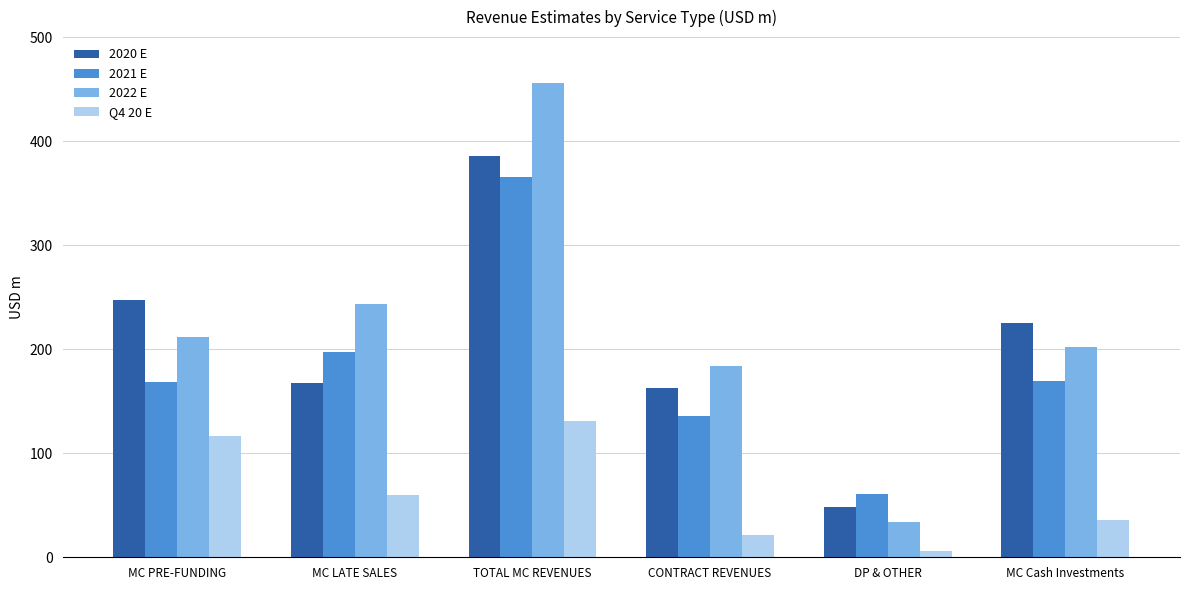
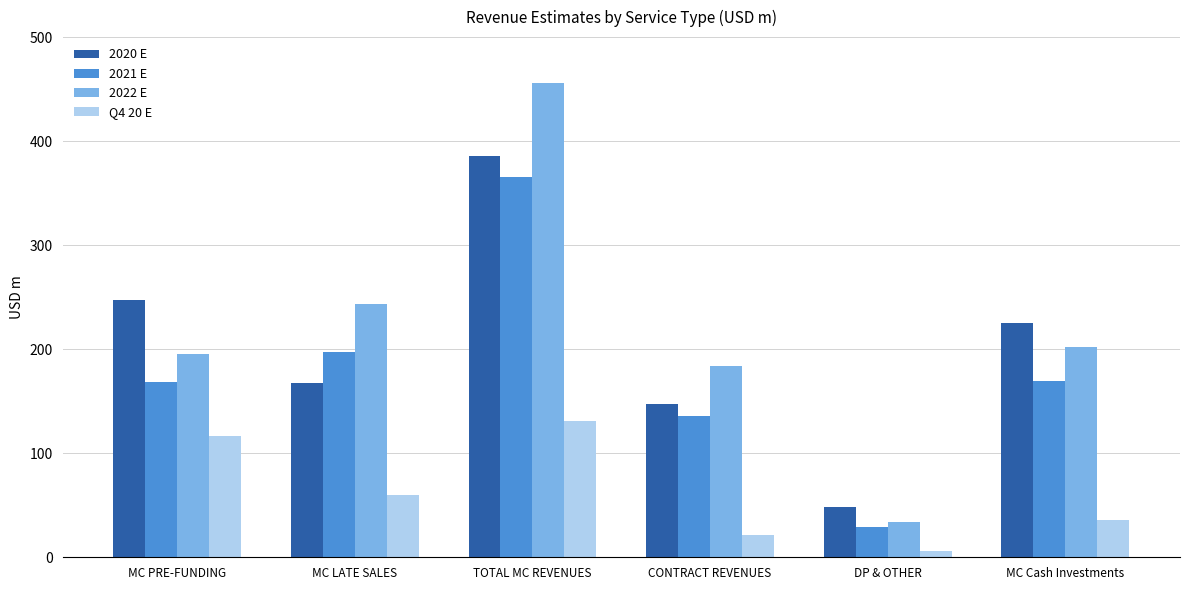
2022 E, MC PRE-FUNDING: 212 -> 196
2020 E, CONTRACT REVENUES: 162 -> 147
2021 E, DP & OTHER: 61 -> 29
